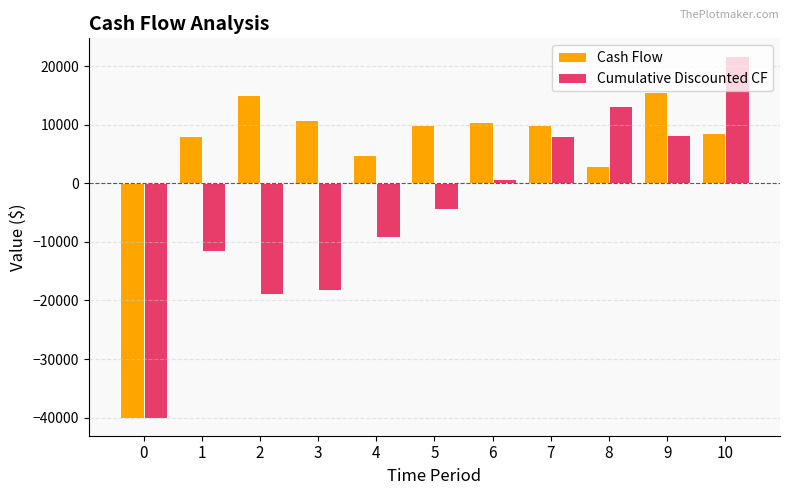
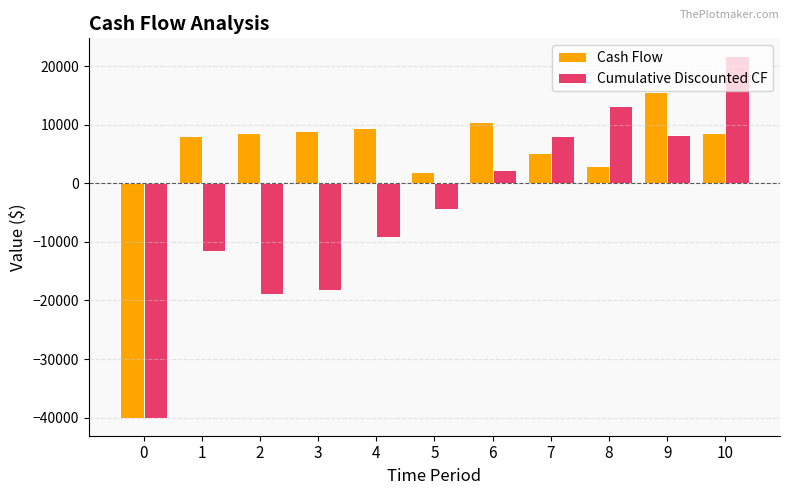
Cash Flow, 2: 15000 -> 9000
Cash Flow, 3: 11000 -> 9000
Cash Flow, 4: 5000 -> 10000
Cash Flow, 5: 10000 -> 2000
Cumulative Discounted CF, 6: 1000 -> 2000
Cash Flow, 7: 10000 -> 5000
